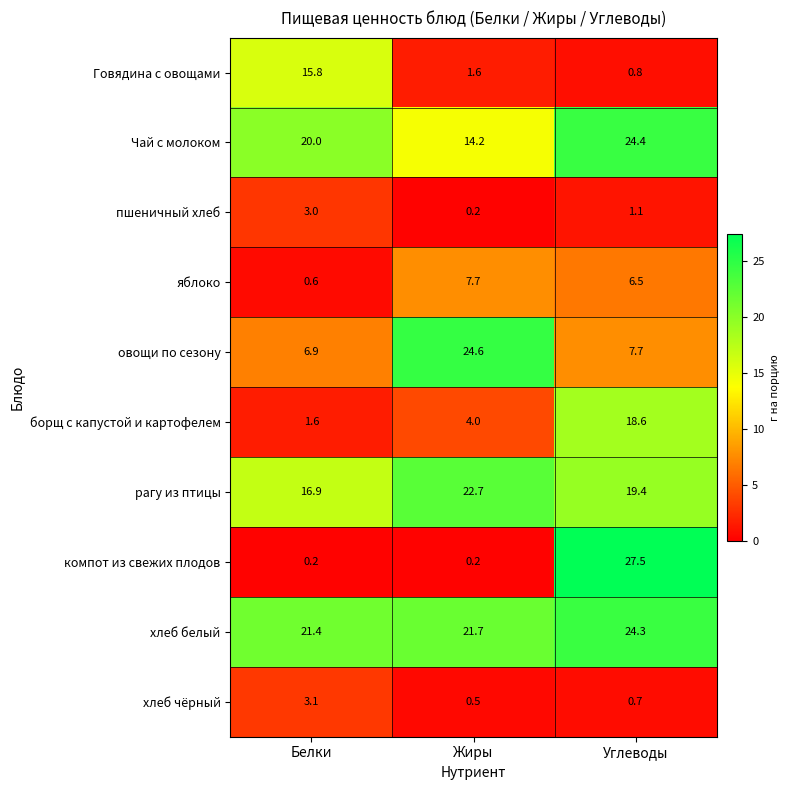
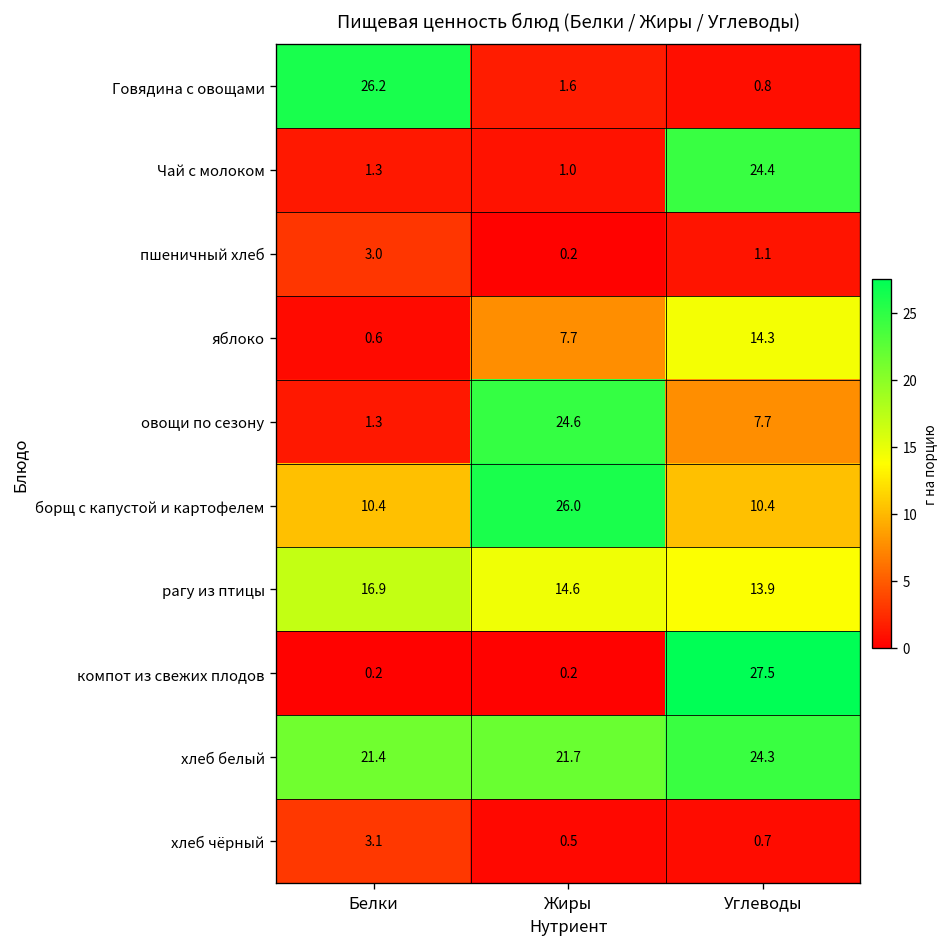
Говядина с овощами, Белки: 15.8 -> 26.2
Чай с молоком, Белки: 20.0 -> 1.3
Чай с молоком, Жиры: 14.2 -> 1.0
яблоко, Углеводы: 6.5 -> 14.3
овощи по сезону, Белки: 6.9 -> 1.3
борщ с капустой и картофелем, Белки: 1.6 -> 10.4
борщ с капустой и картофелем, Жиры: 4.0 -> 26.0
борщ с капустой и картофелем, Углеводы: 18.6 -> 10.4
рагу из птицы, Жиры: 22.7 -> 14.6
рагу из птицы, Углеводы: 19.4 -> 13.9
